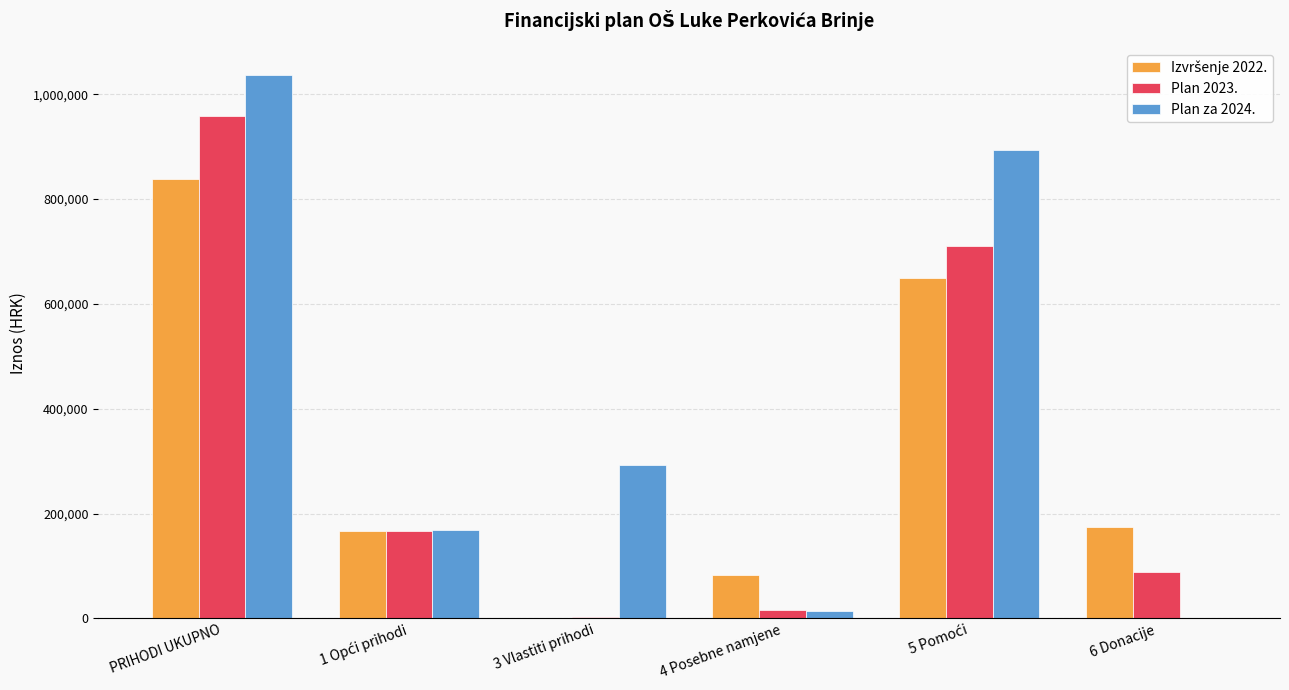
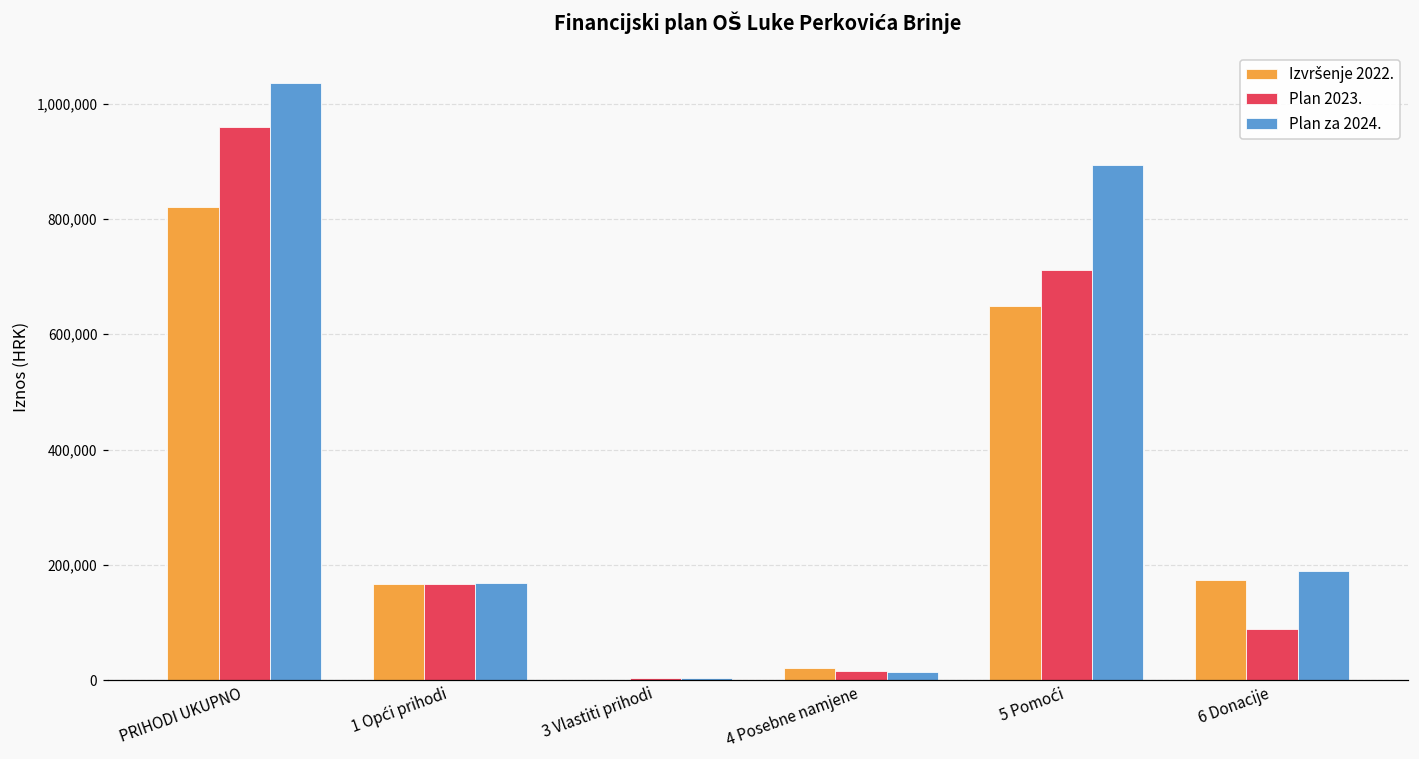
Izvršenje 2022., PRIHODI UKUPNO: 840,000 -> 820,000
Plan za 2024., 3 Vlastiti prihodi: 290,000 -> 0
Izvršenje 2022., 4 Posebne namjene: 80,000 -> 20,000
Plan za 2024., 6 Donacije: 0 -> 190,000
